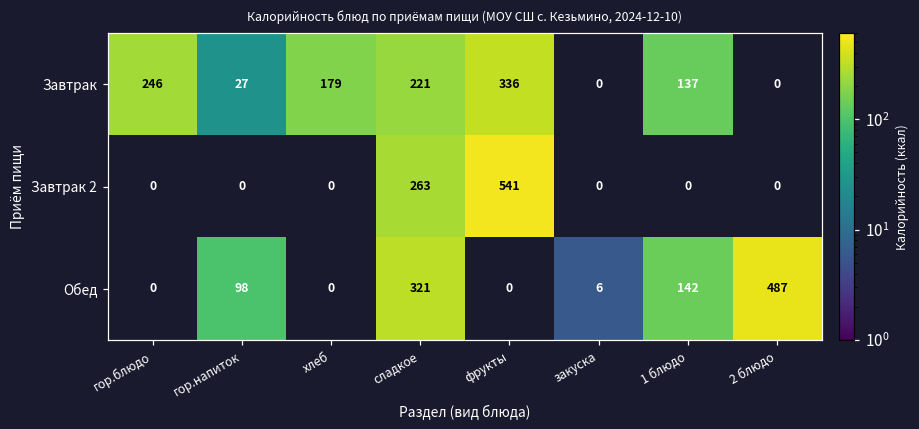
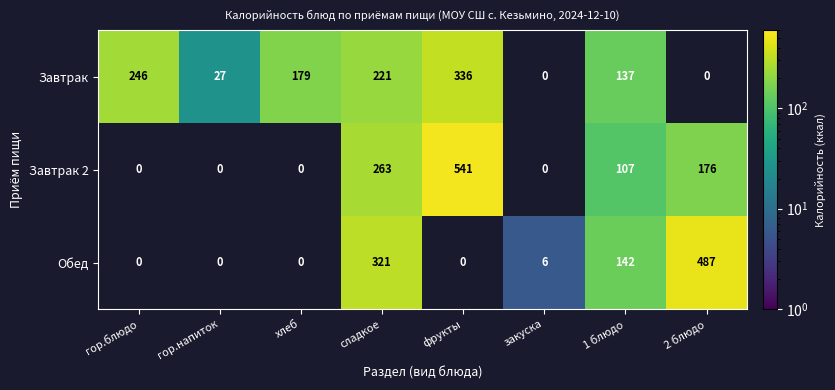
Завтрак 2, 1 блюдо: 0 -> 107
Завтрак 2, 2 блюдо: 0 -> 176
Обед, гор.напиток: 98 -> 0
